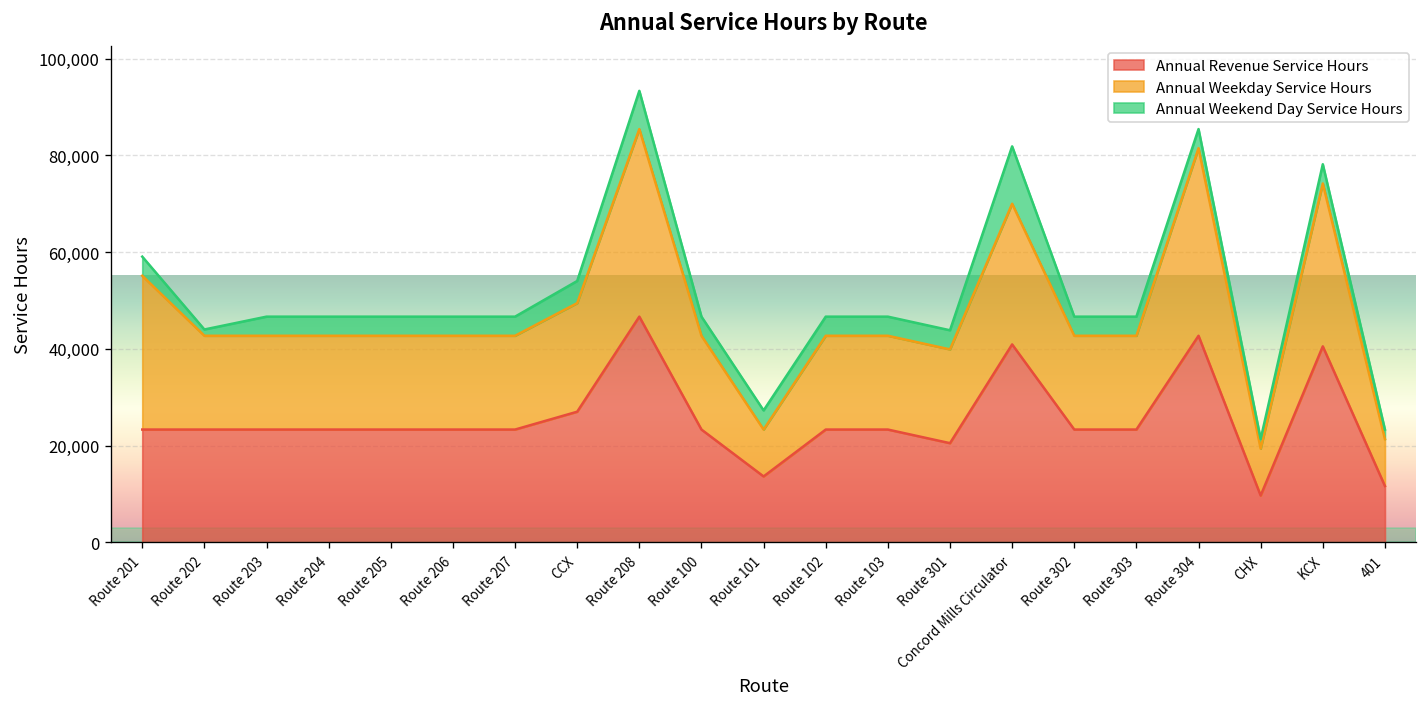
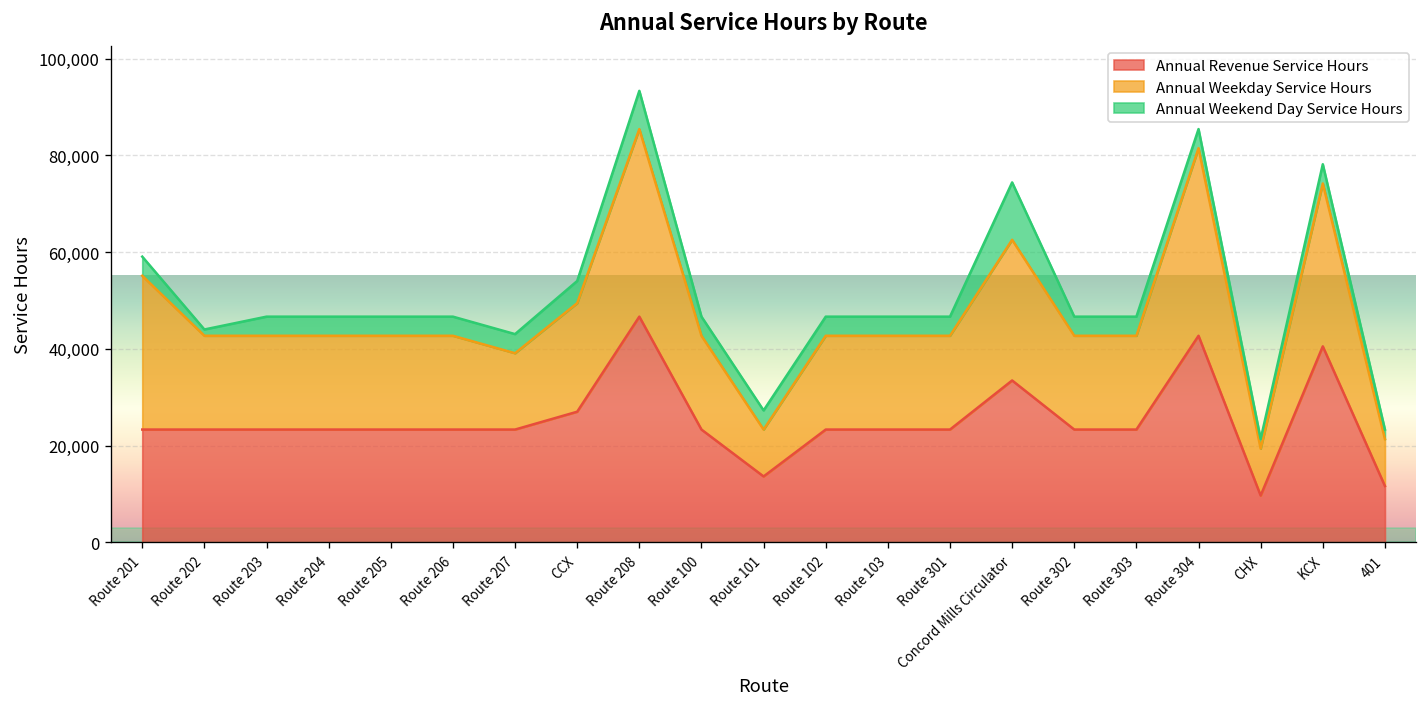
Annual Weekday Service Hours, Route 207: 19,000 -> 16,000
Annual Revenue Service Hours, Route 301: 21,000 -> 23,000
Annual Revenue Service Hours, Concord Mills Circulator: 41,000 -> 33,000
